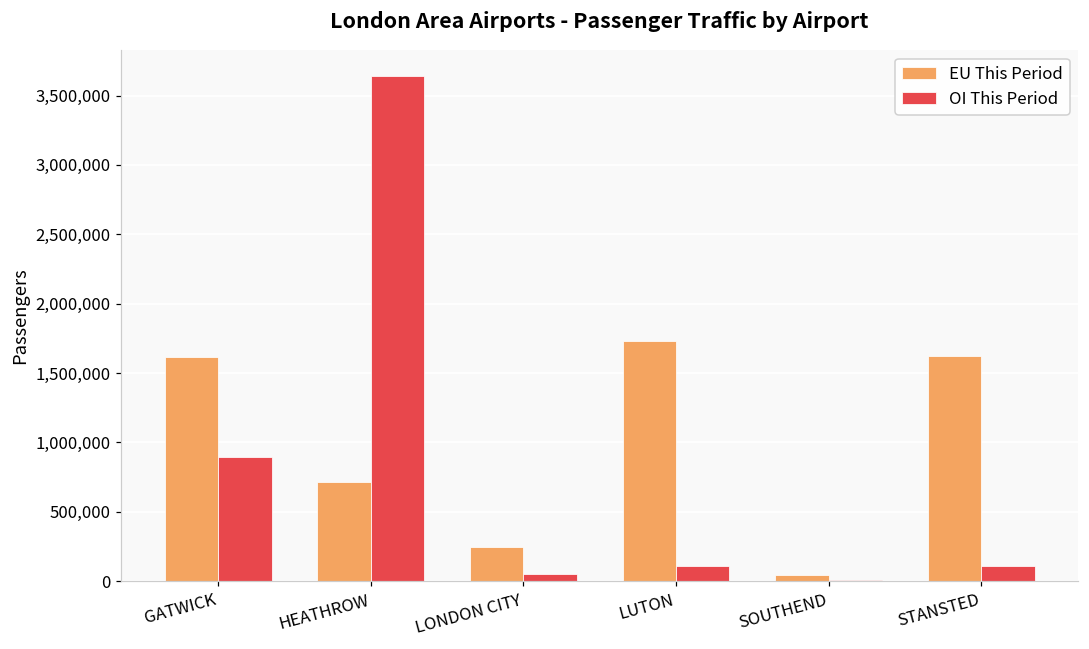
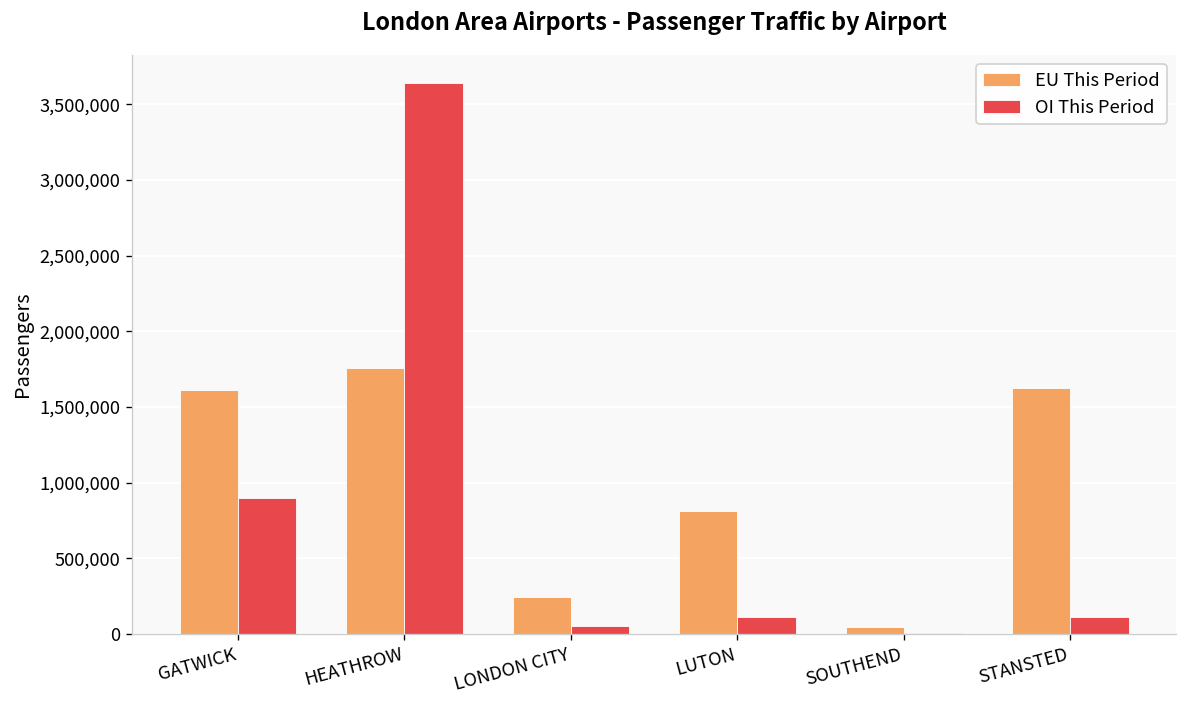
EU This Period, HEATHROW: 720,000 -> 1,760,000
EU This Period, LUTON: 1,730,000 -> 810,000
